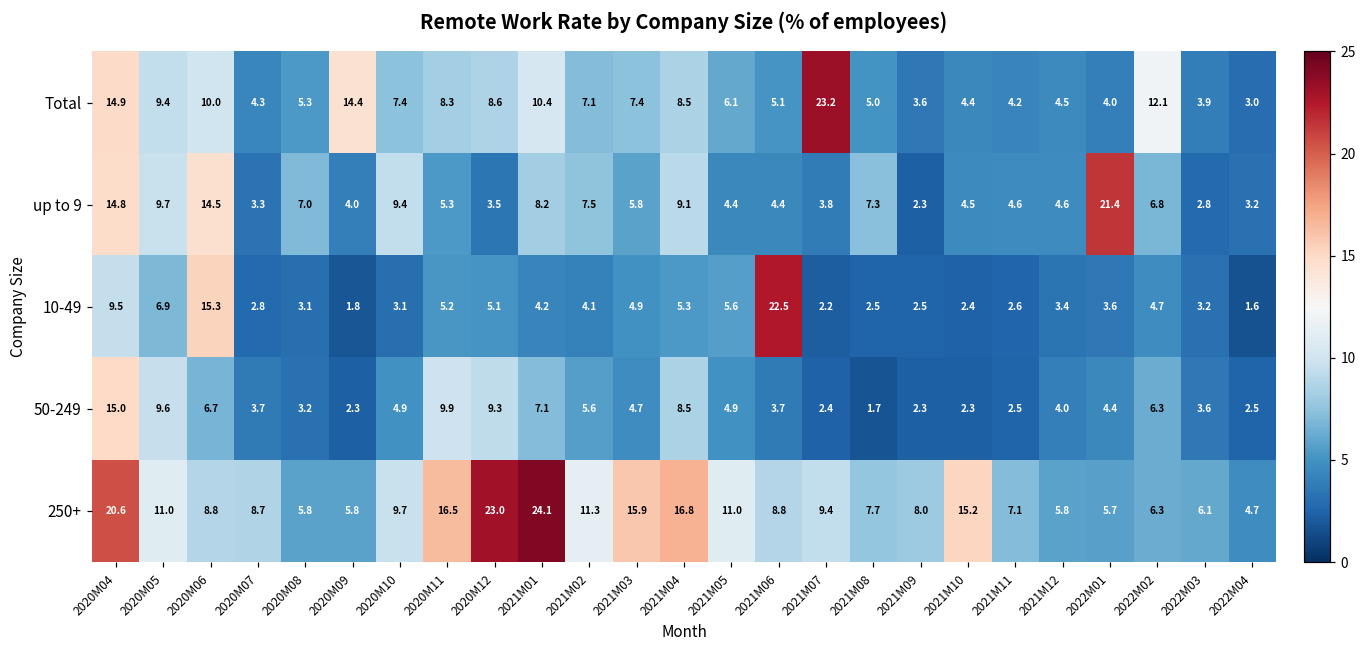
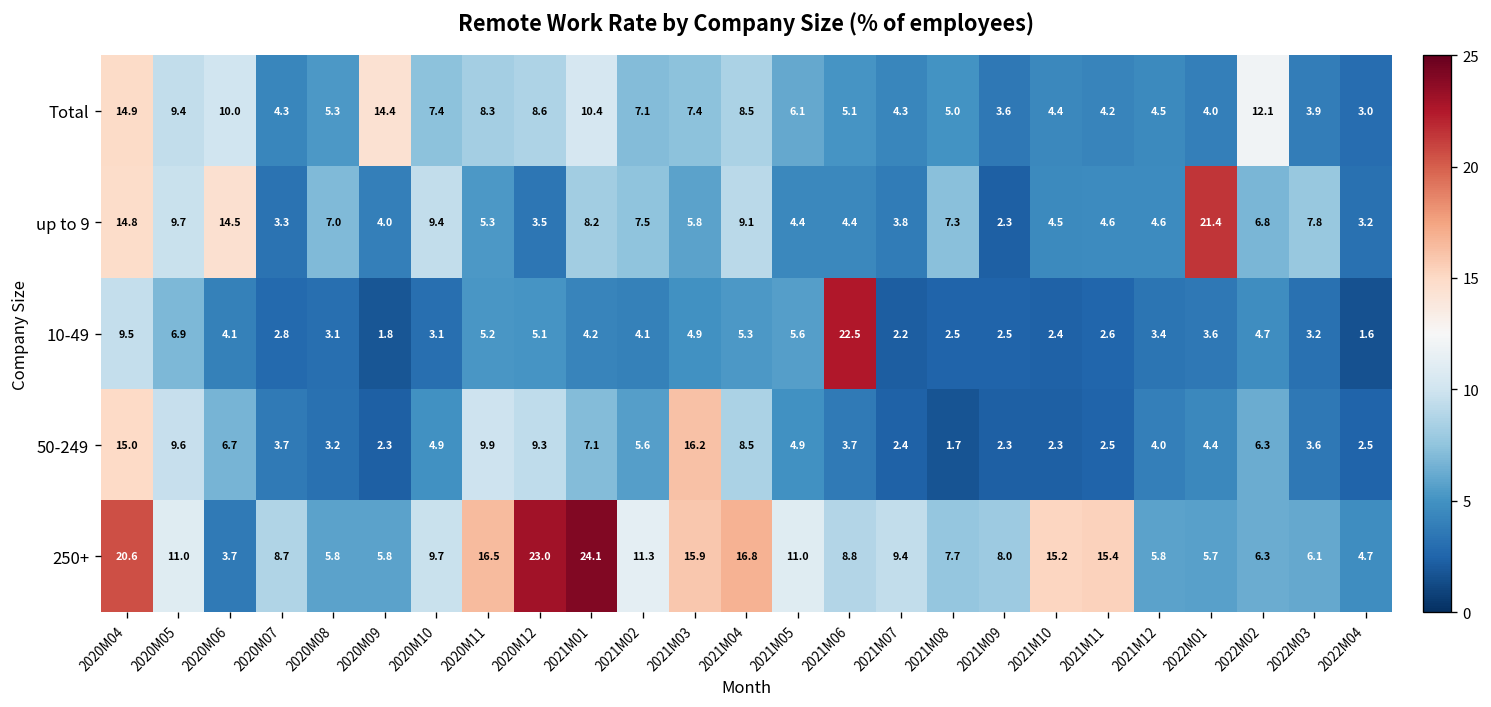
Total, 2021M07: 23.2 -> 4.3
up to 9, 2022M03: 2.8 -> 7.8
10-49, 2020M06: 15.3 -> 4.1
50-249, 2021M03: 4.7 -> 16.2
250+, 2020M06: 8.8 -> 3.7
250+, 2021M11: 7.1 -> 15.4
